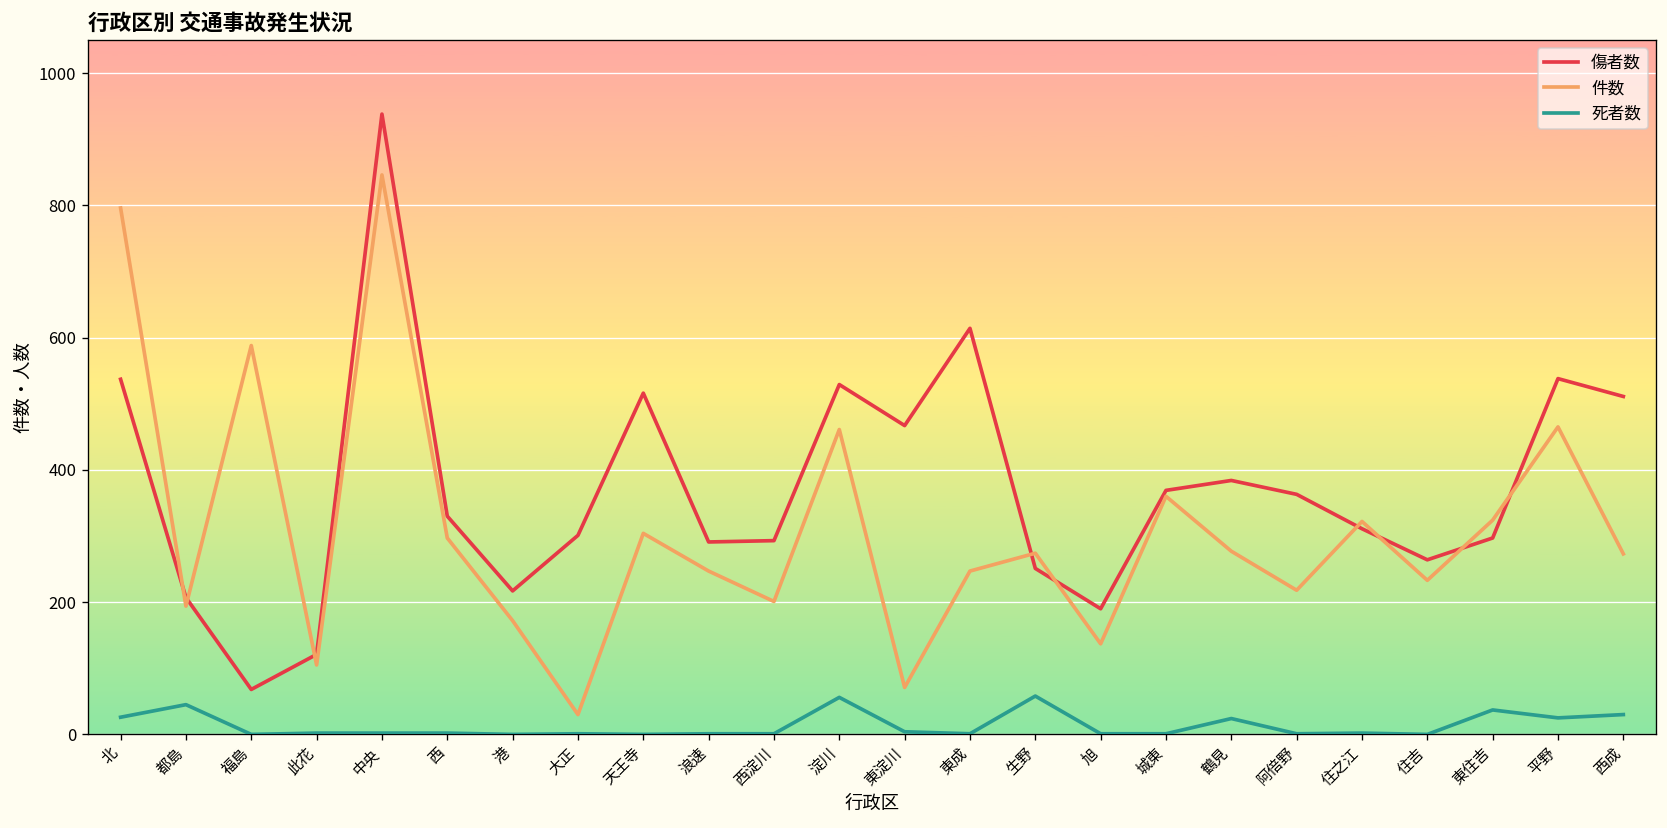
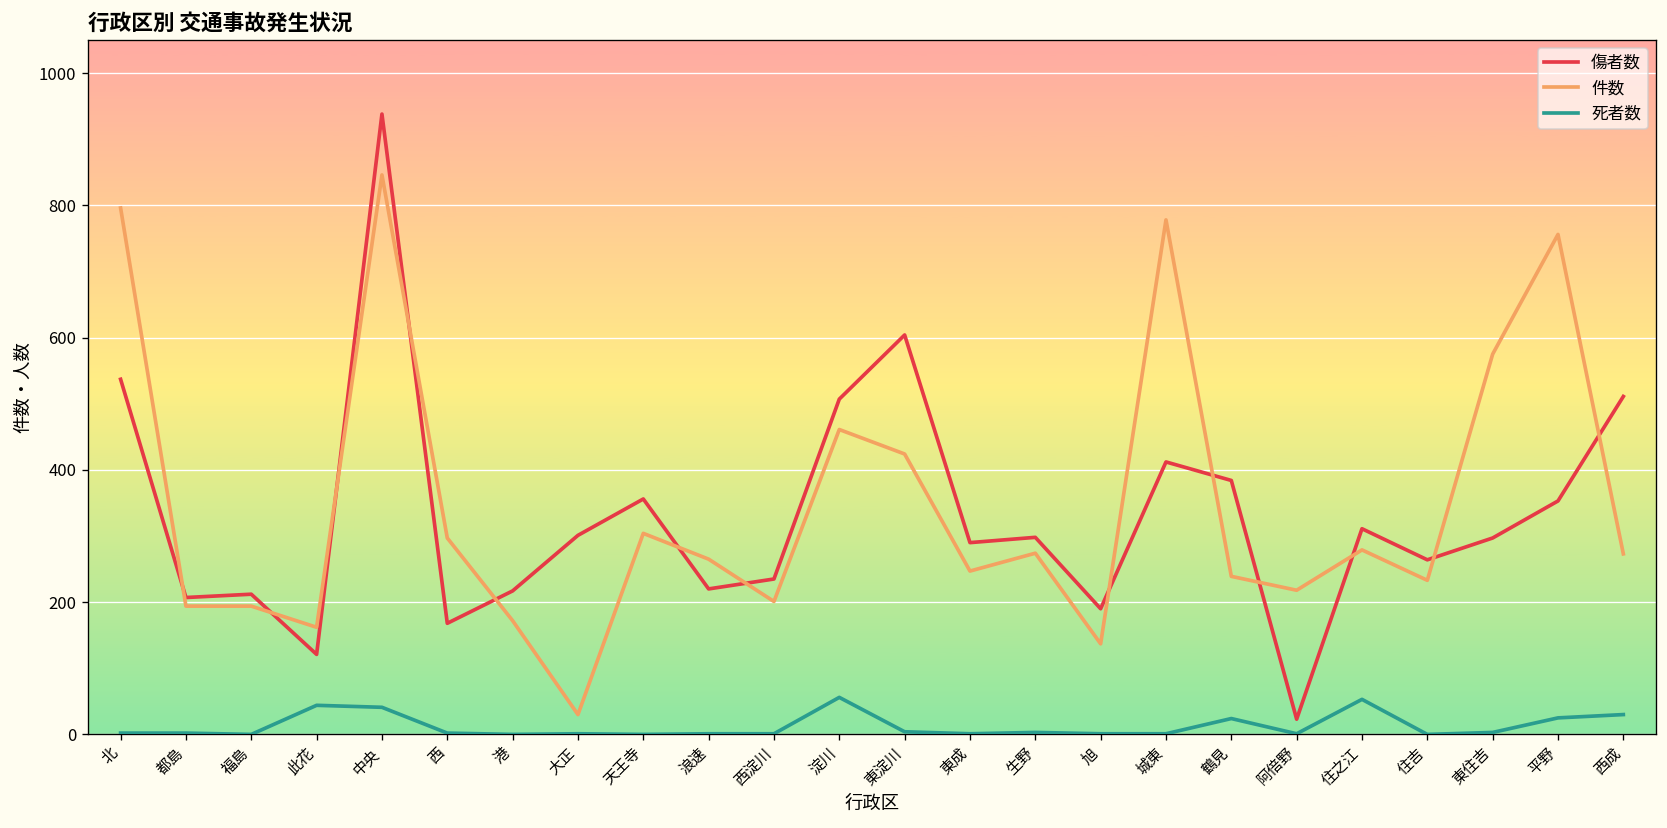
死者数, 北: 30 -> 0
死者数, 都島: 50 -> 0
傷者数, 福島: 70 -> 210
件数, 福島: 590 -> 190
件数, 此花: 110 -> 160
死者数, 此花: 0 -> 40
死者数, 中央: 0 -> 40
傷者数, 西: 330 -> 170
傷者数, 天王寺: 520 -> 360
傷者数, 浪速: 290 -> 220
件数, 浪速: 250 -> 270
傷者数, 西淀川: 290 -> 240
傷者数, 淀川: 530 -> 510
傷者数, 東淀川: 470 -> 600
件数, 東淀川: 70 -> 420
傷者数, 東成: 610 -> 290
傷者数, 生野: 250 -> 300
死者数, 生野: 60 -> 0
傷者数, 城東: 370 -> 410
件数, 城東: 360 -> 780
件数, 鶴見: 280 -> 240
傷者数, 阿倍野: 360 -> 20
件数, 住之江: 320 -> 280
死者数, 住之江: 0 -> 50
件数, 東住吉: 320 -> 580
死者数, 東住吉: 40 -> 0
傷者数, 平野: 540 -> 350
件数, 平野: 470 -> 760
